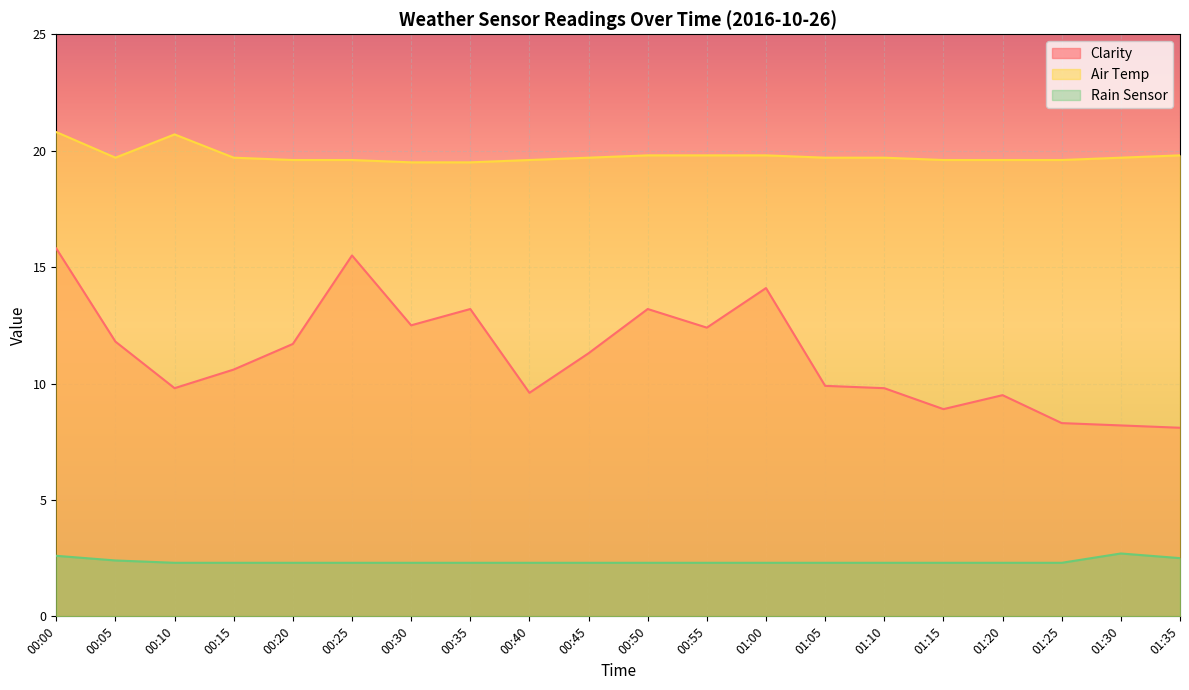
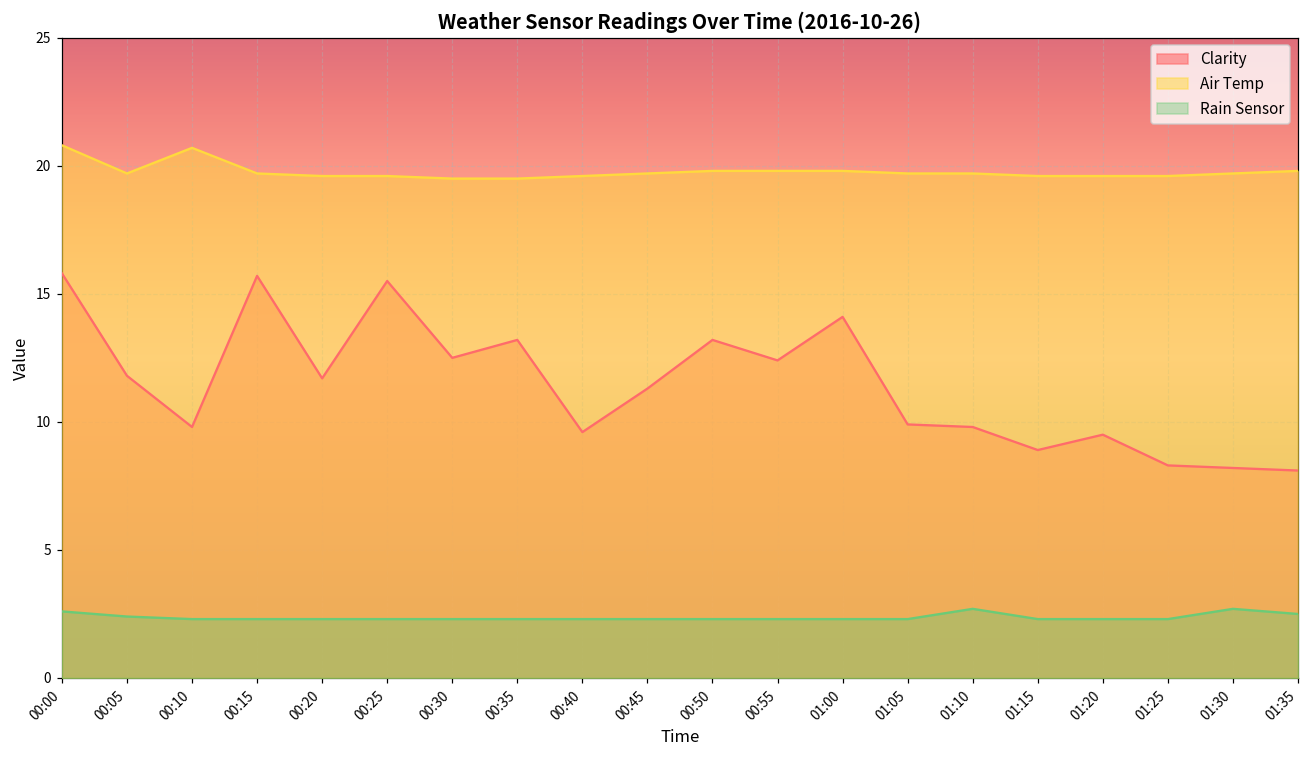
Clarity, 00:15: 10.6 -> 15.7
Rain Sensor, 01:10: 2.3 -> 2.7
